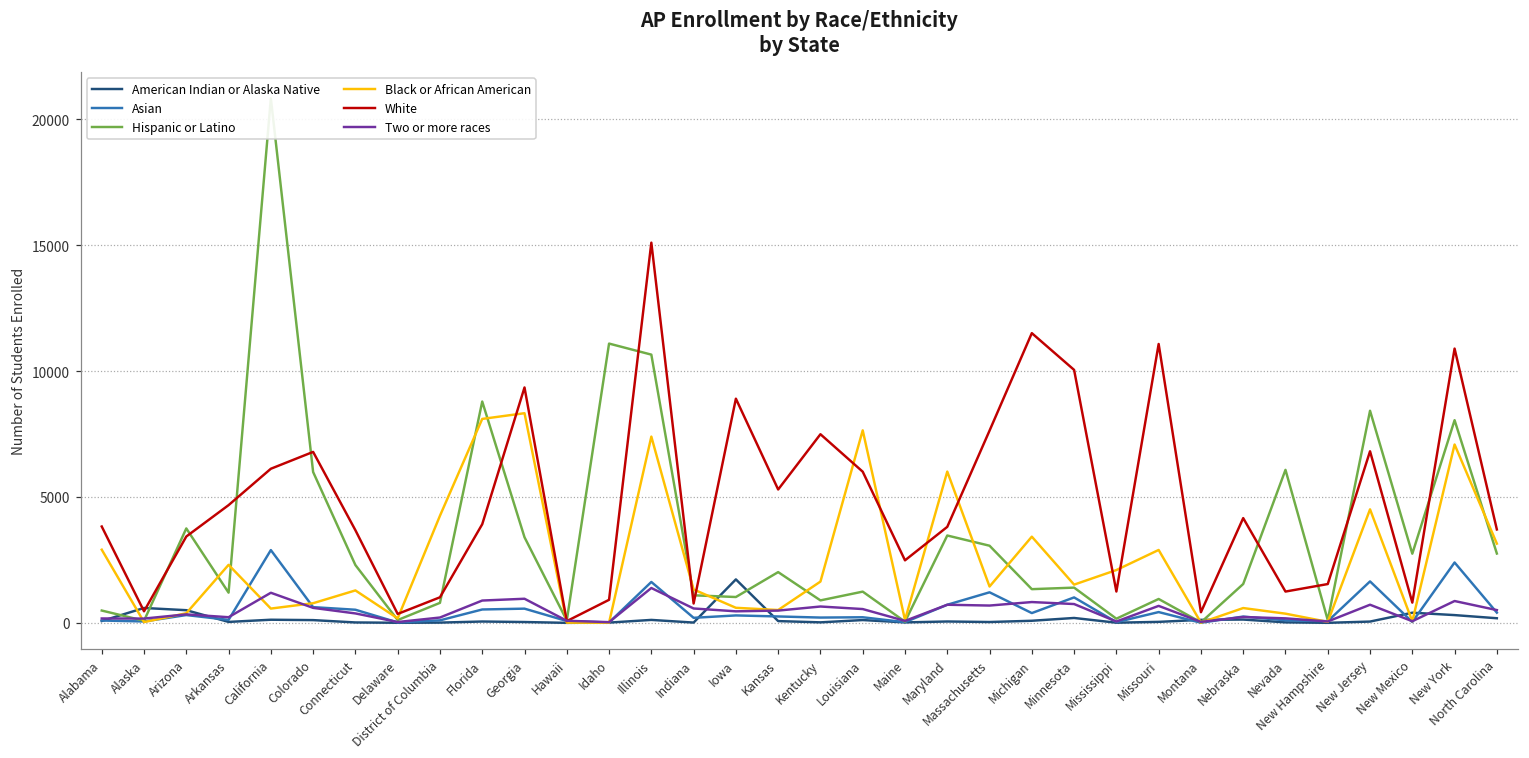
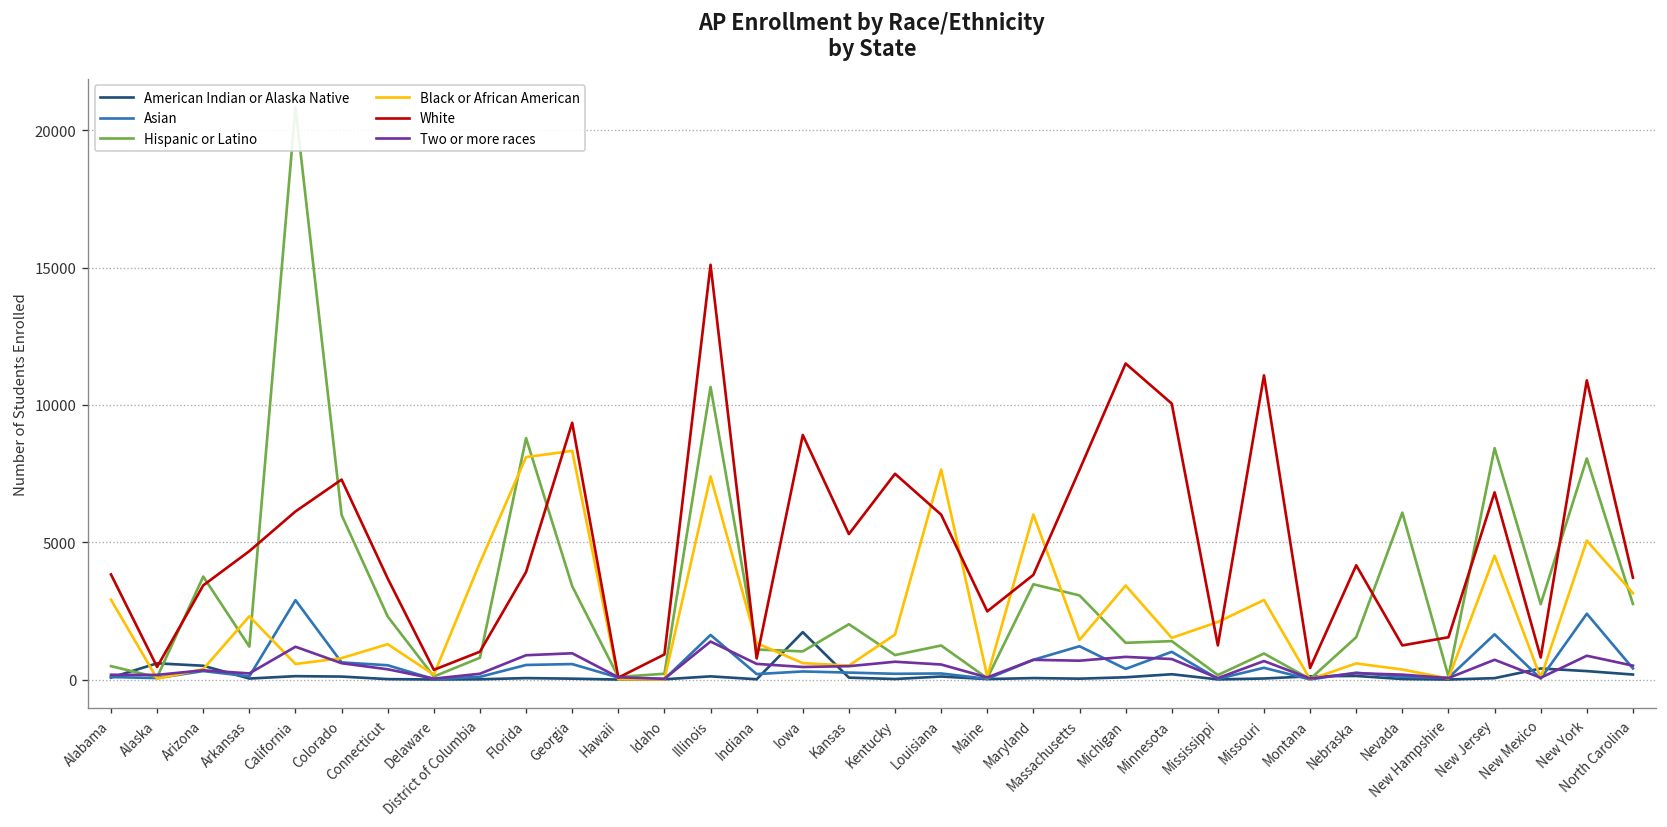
White, Colorado: 6800 -> 7300
Hispanic or Latino, Idaho: 11100 -> 200
Black or African American, New York: 7100 -> 5100
